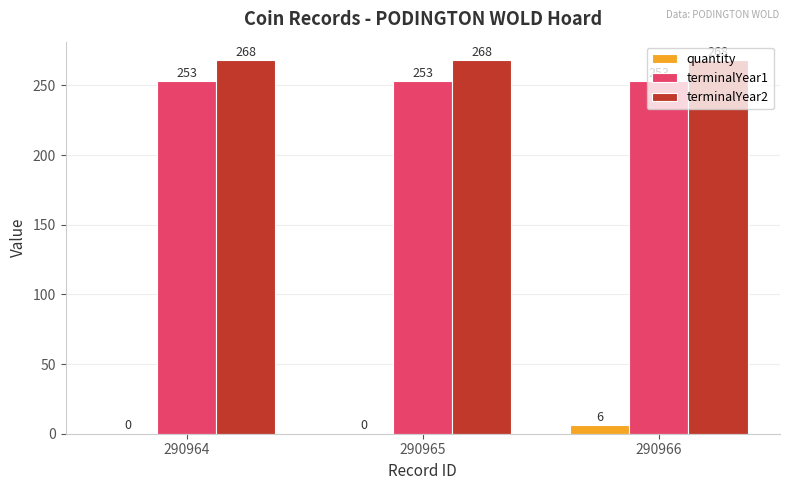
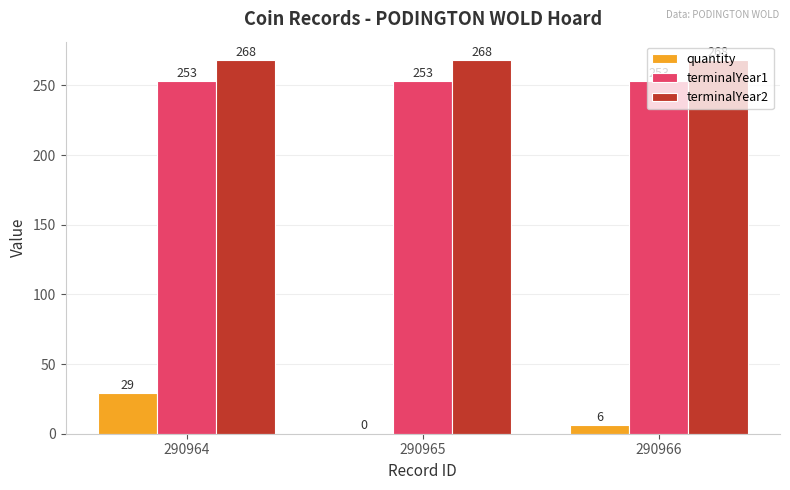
quantity, 290964: 0 -> 29
